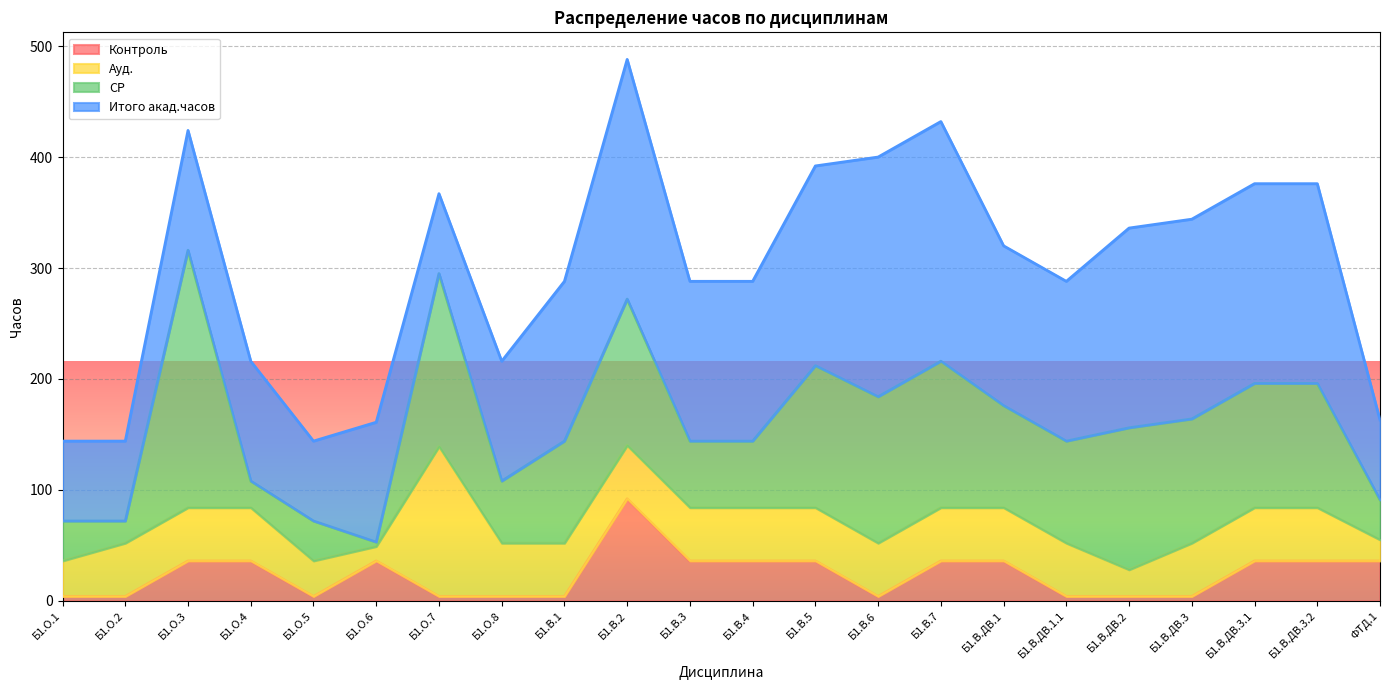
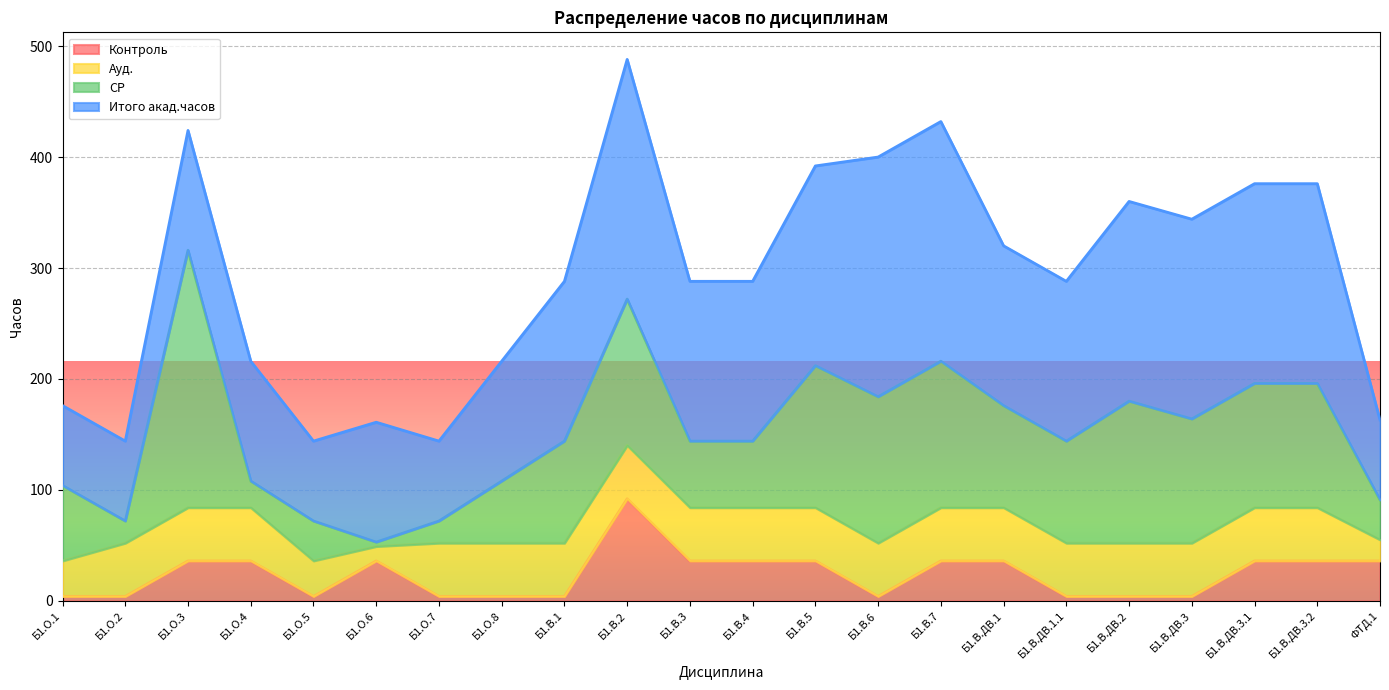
СР, Б1.О.1: 36 -> 68
Ауд., Б1.О.7: 135 -> 48
СР, Б1.О.7: 156 -> 20
Ауд., Б1.В.ДВ.2: 24 -> 48
